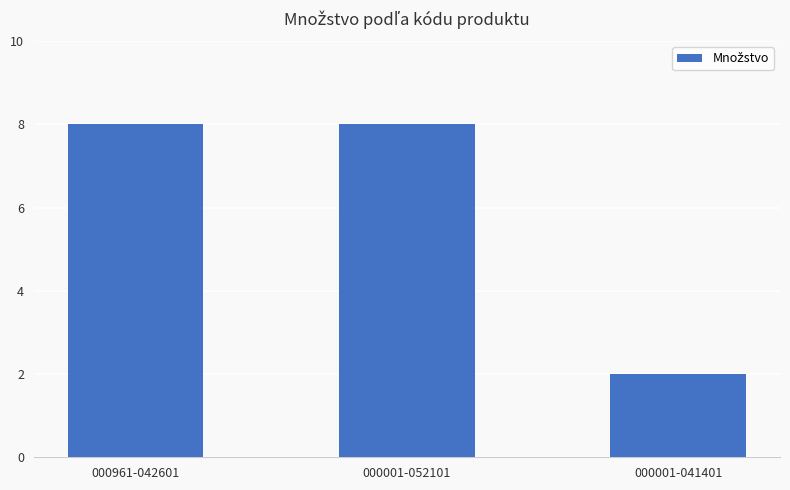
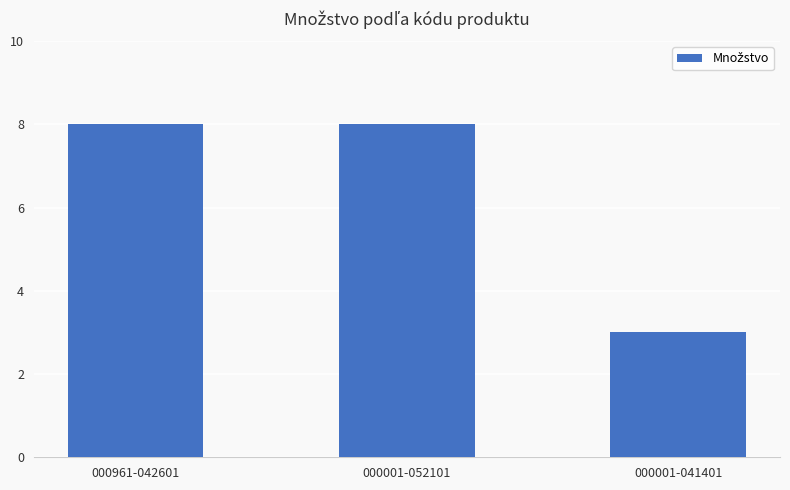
000001-041401: 2 -> 3
